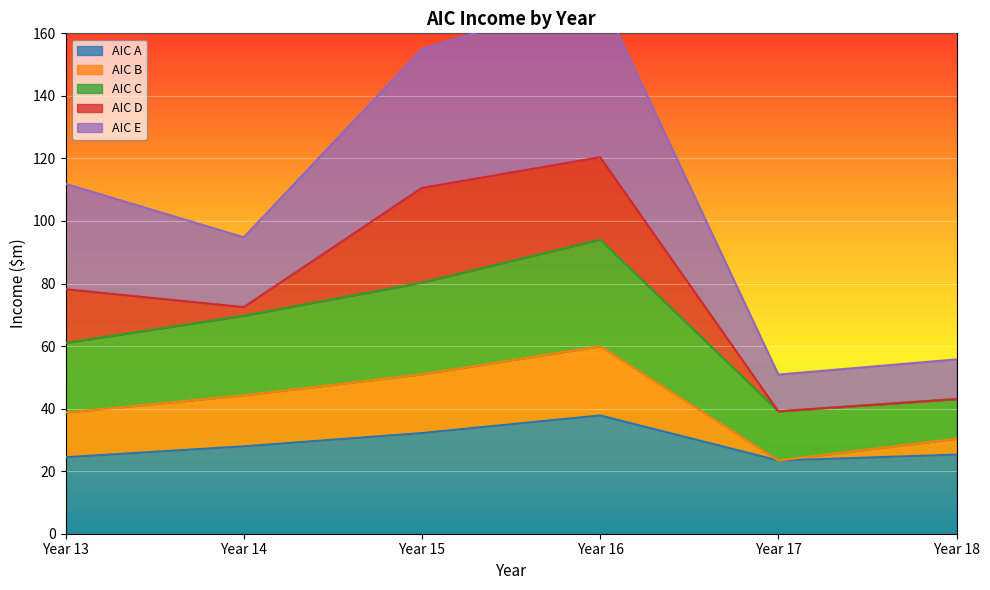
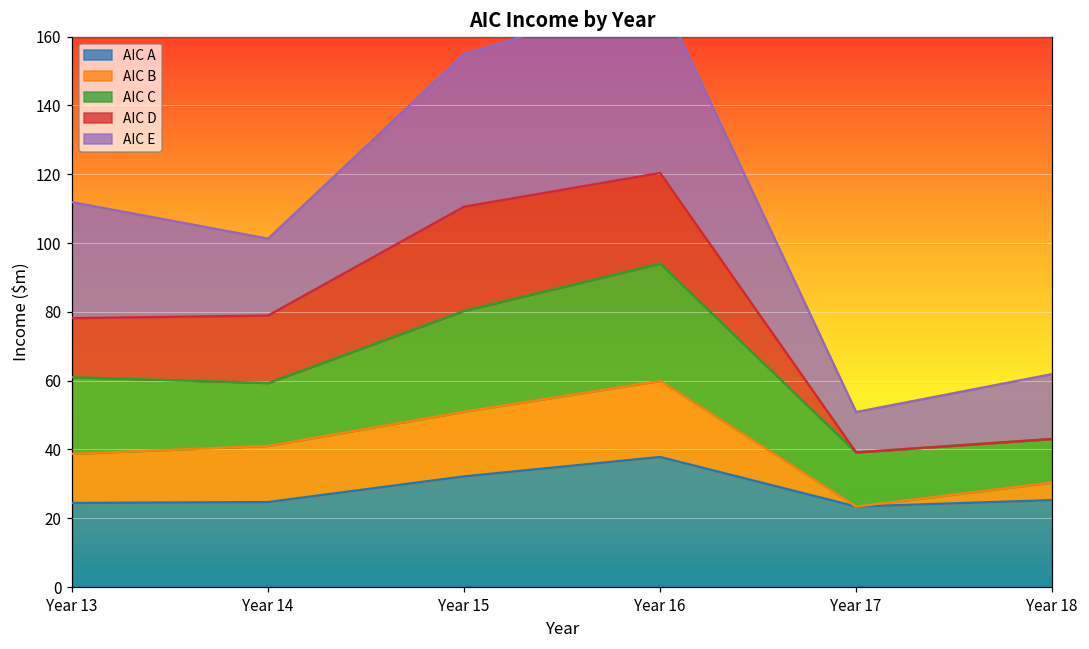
AIC A, Year 14: 28 -> 25
AIC C, Year 14: 25 -> 18
AIC D, Year 14: 3 -> 20
AIC E, Year 18: 13 -> 19
